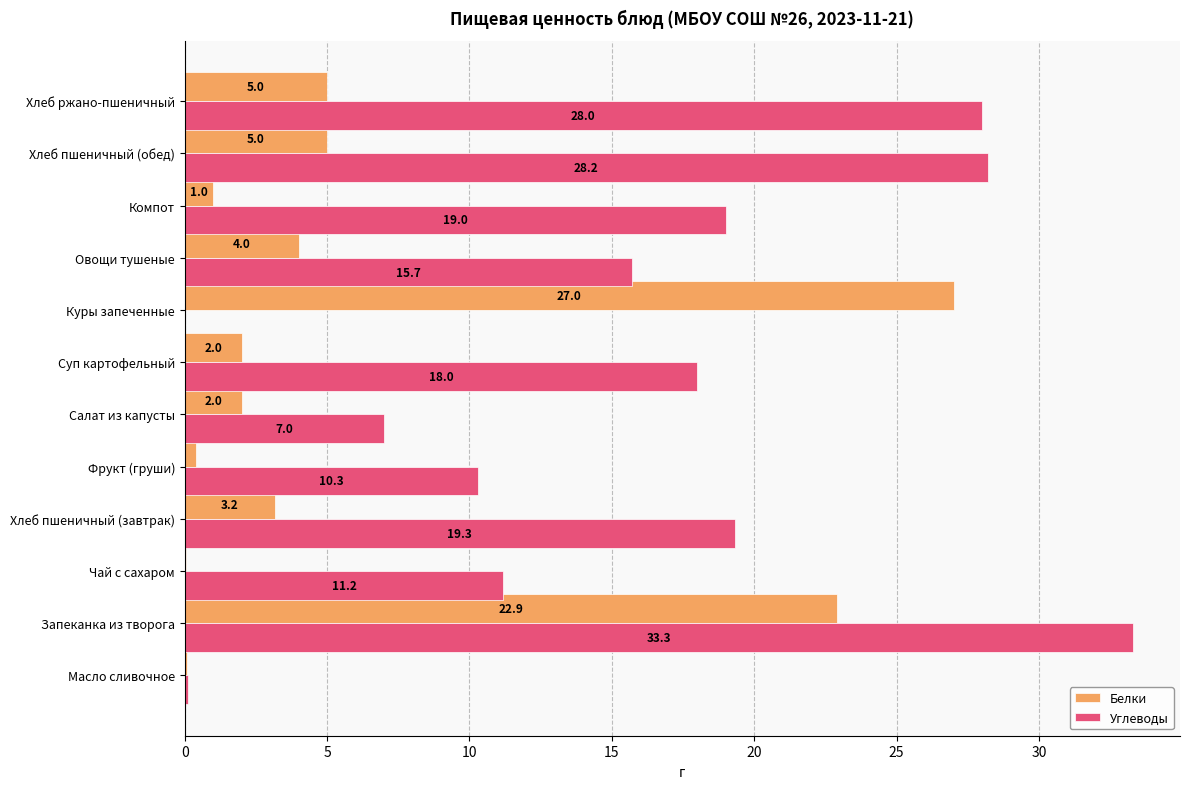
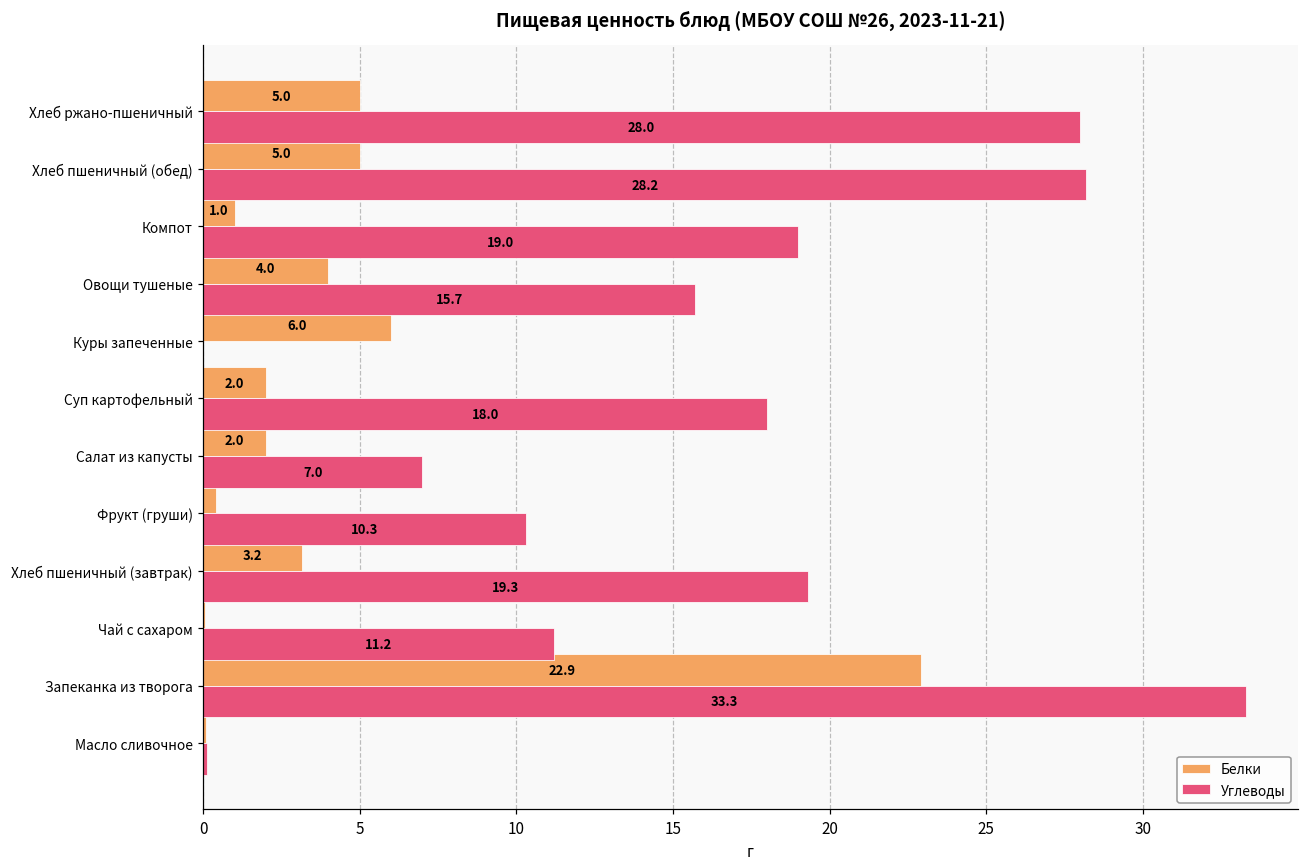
Белки, Куры запеченные: 27.0 -> 6.0
